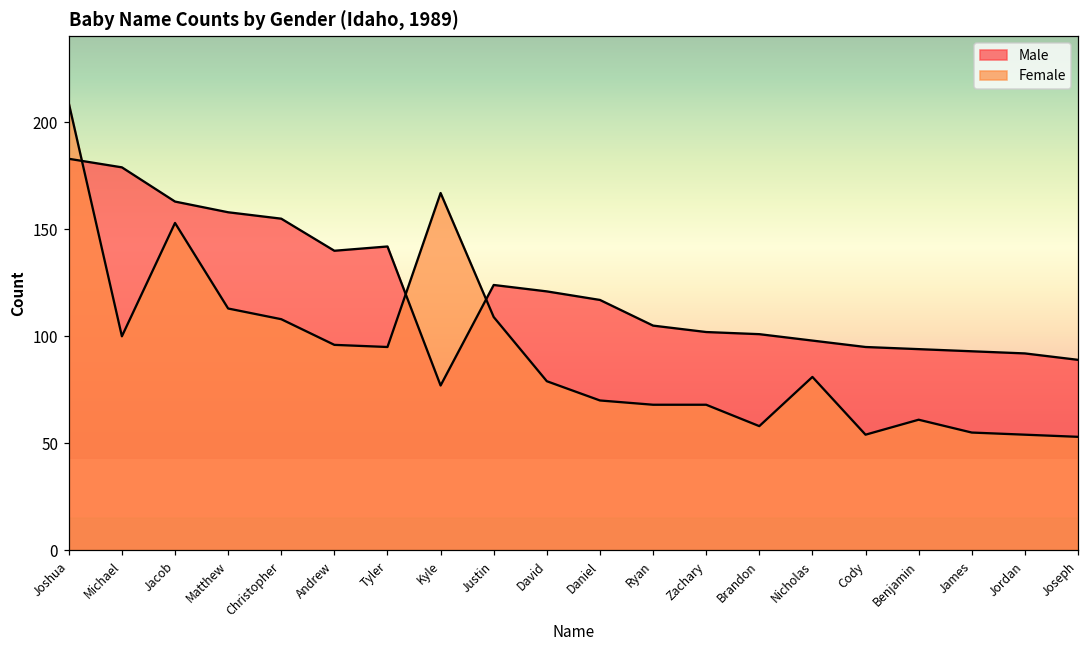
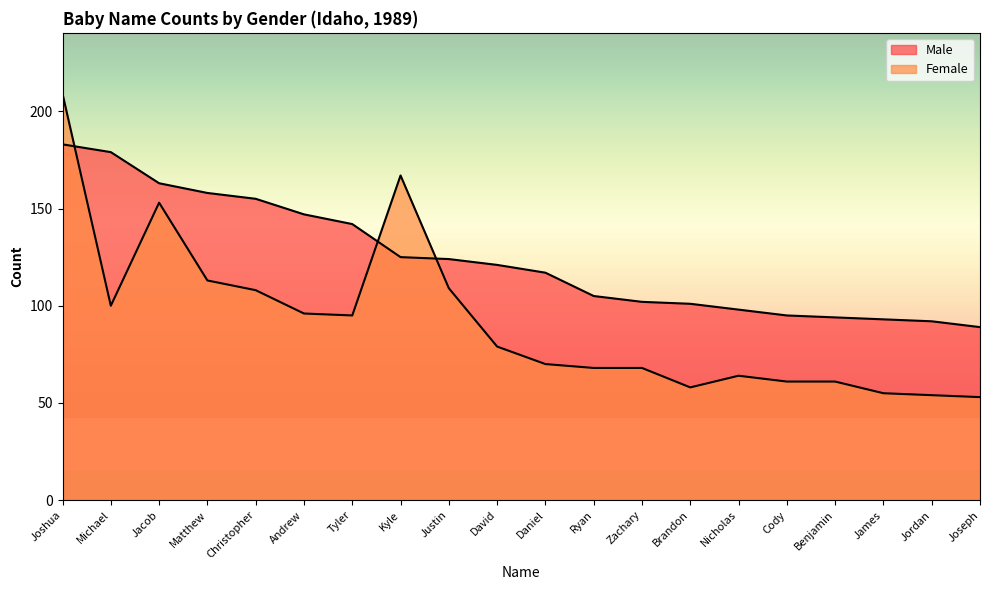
Male, Andrew: 140 -> 147
Male, Kyle: 77 -> 125
Female, Nicholas: 81 -> 64
Female, Cody: 54 -> 61
